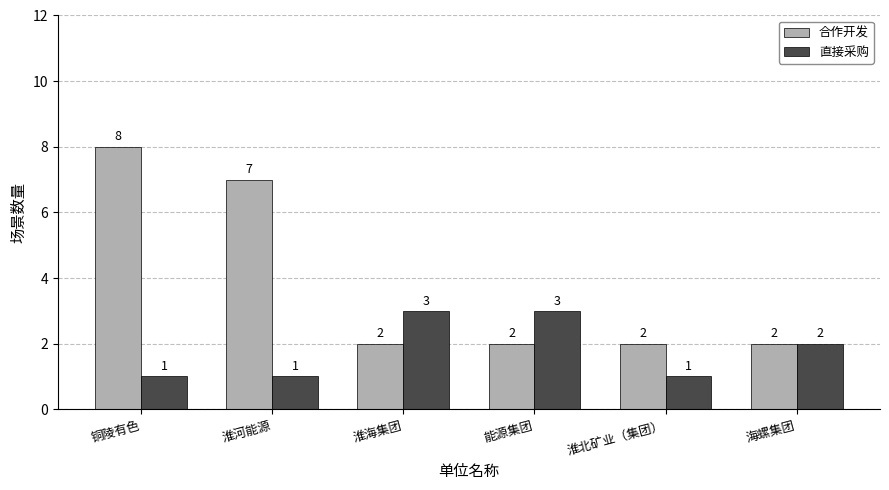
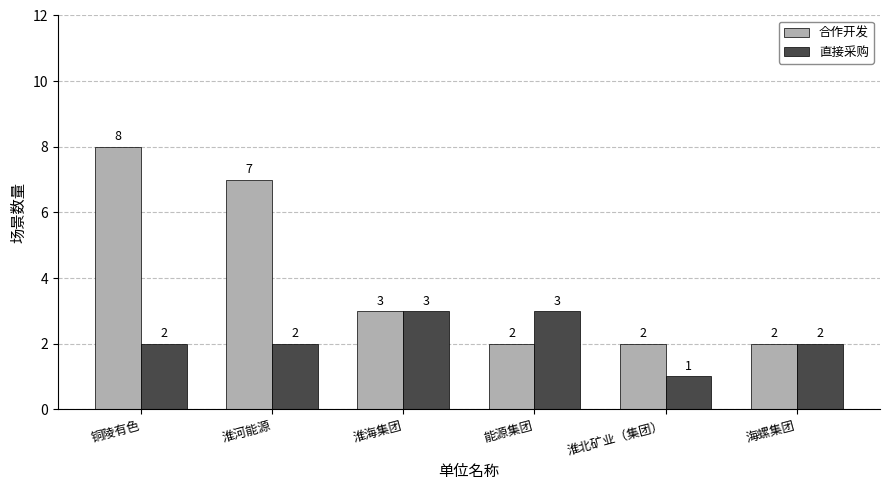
直接采购, 铜陵有色: 1 -> 2
直接采购, 淮河能源: 1 -> 2
合作开发, 淮海集团: 2 -> 3
